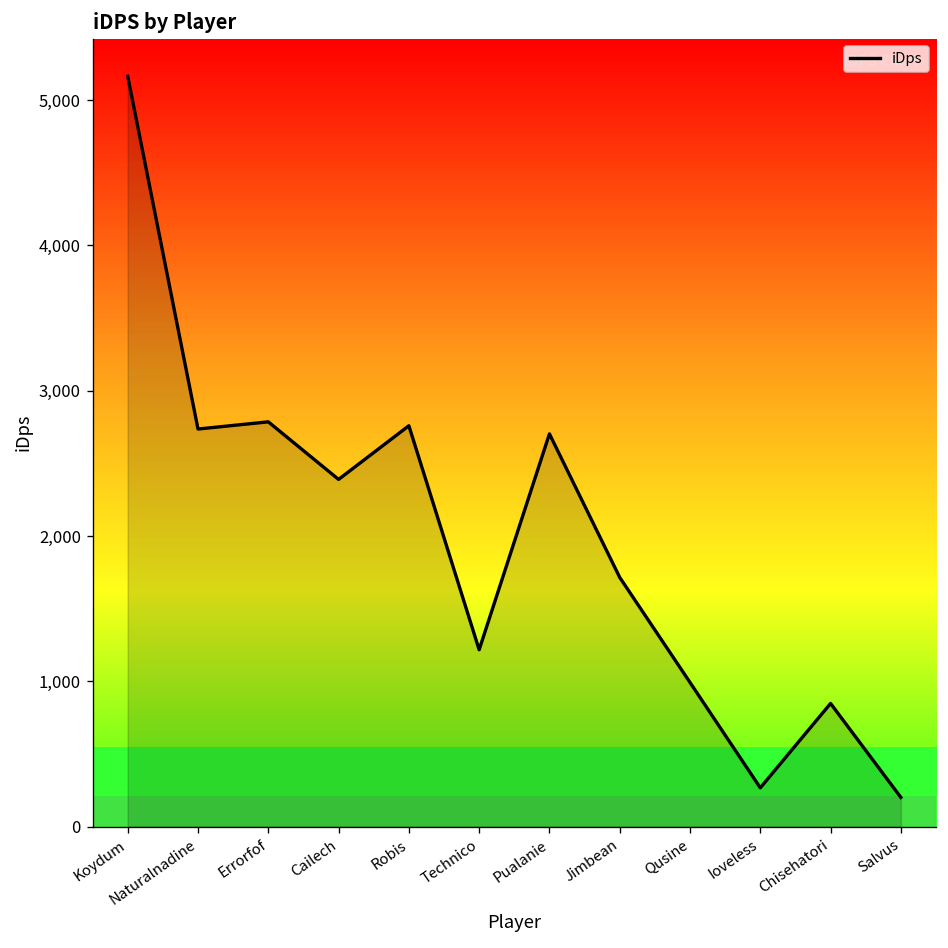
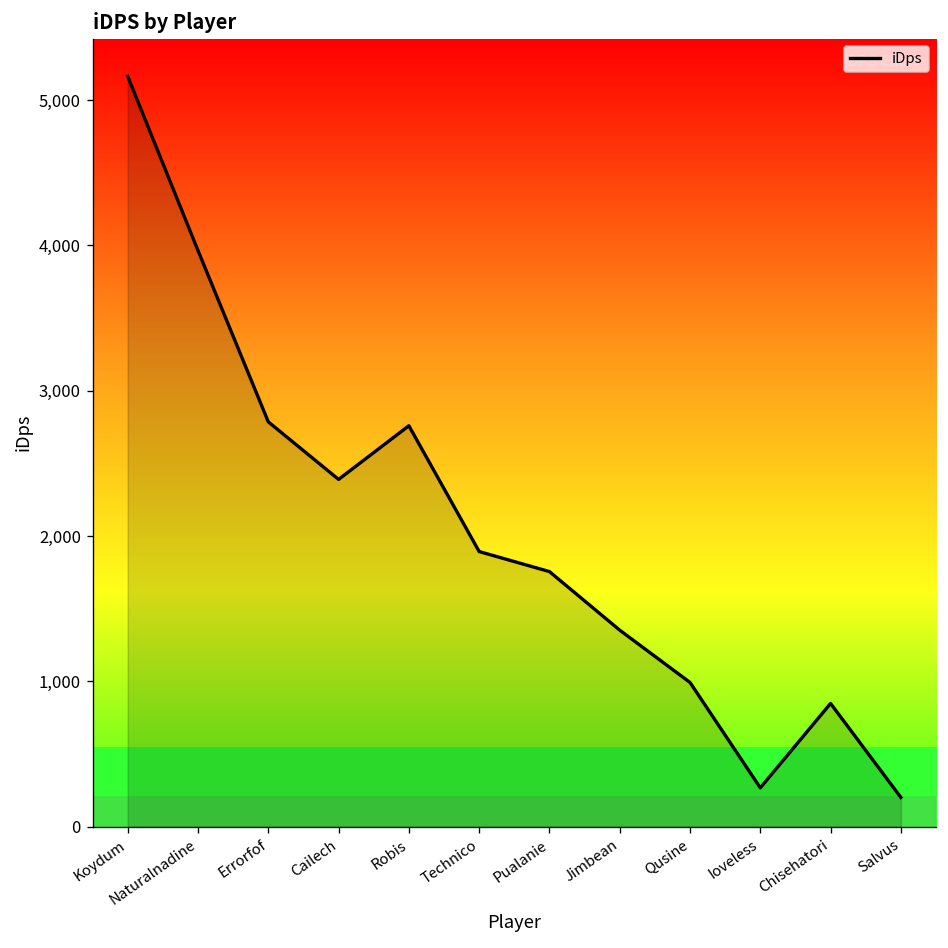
Naturalnadine: 2,740 -> 3,960
Technico: 1,220 -> 1,890
Pualanie: 2,700 -> 1,760
Jimbean: 1,720 -> 1,350
